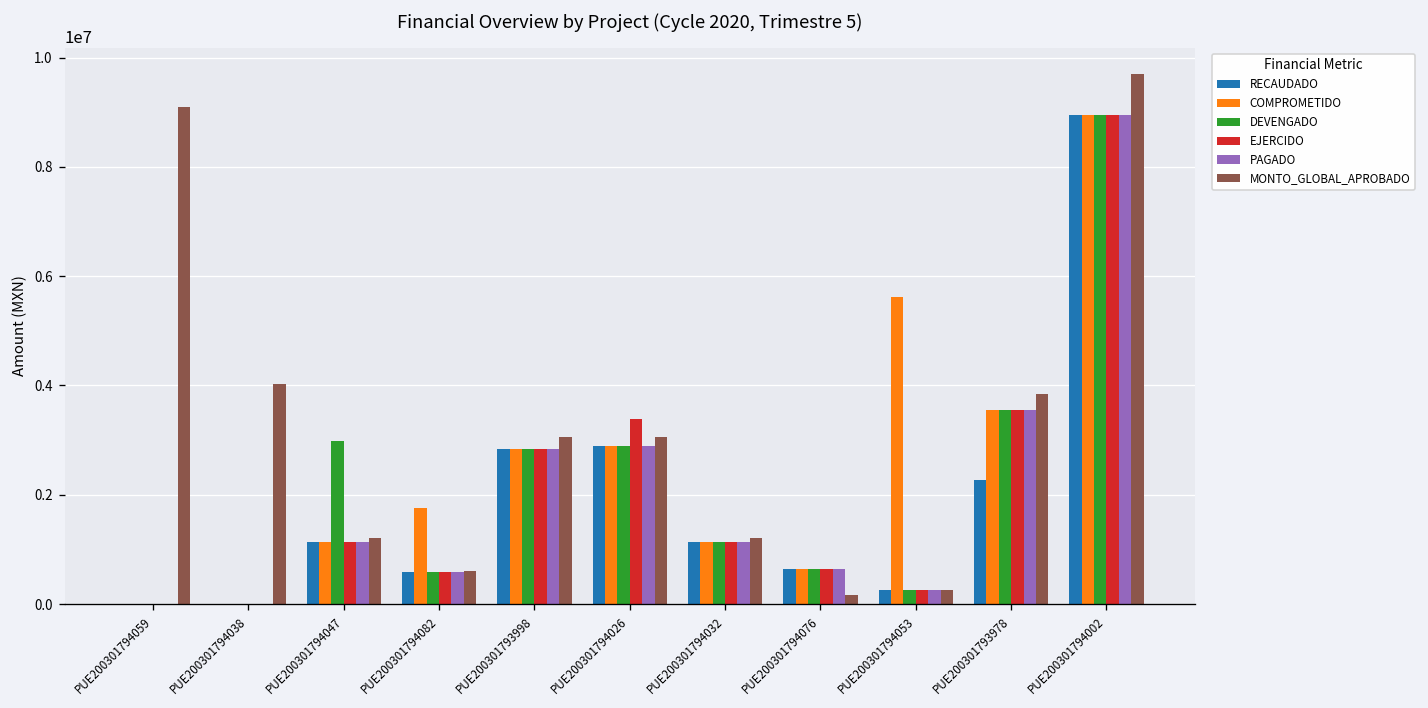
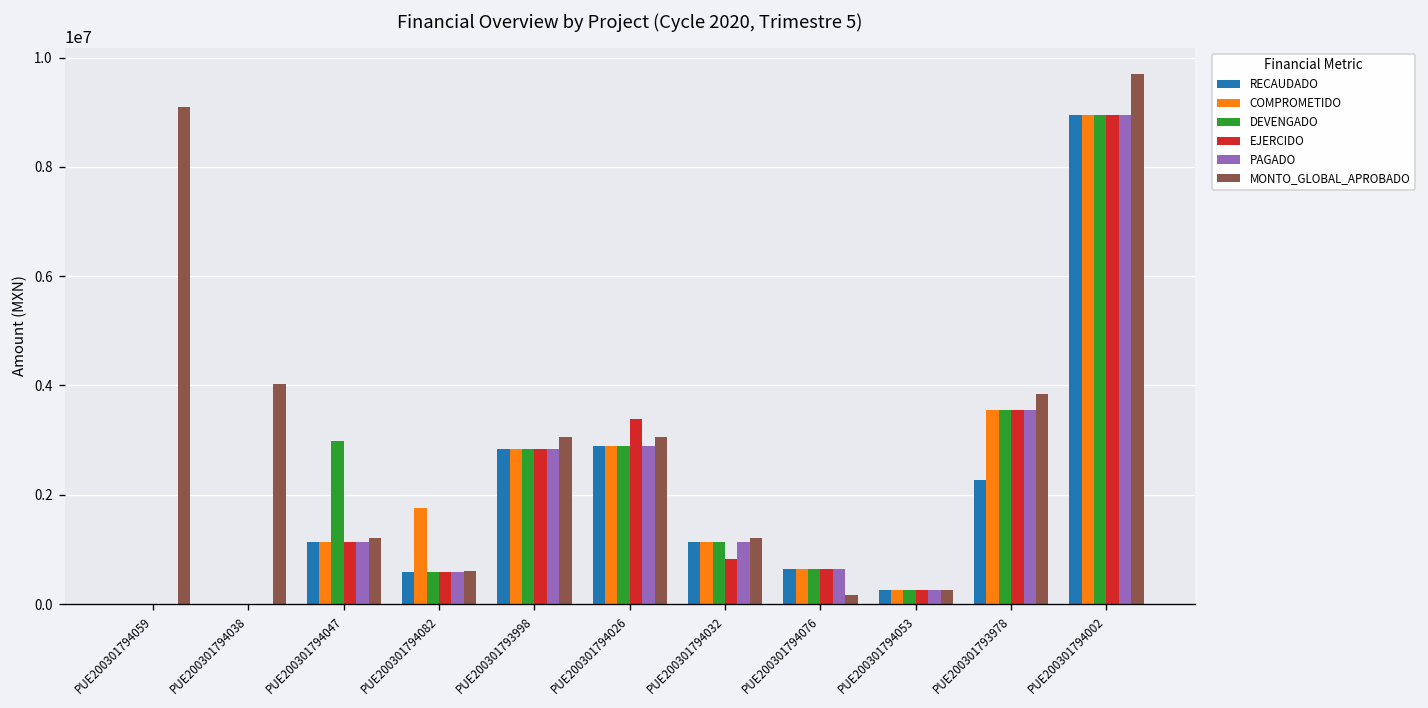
EJERCIDO, PUE200301794032: 1100000 -> 800000
COMPROMETIDO, PUE200301794053: 5600000 -> 300000
